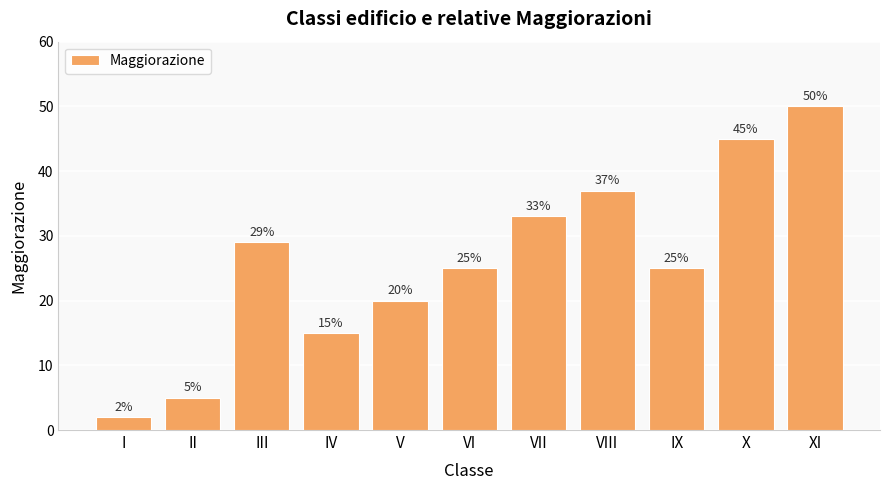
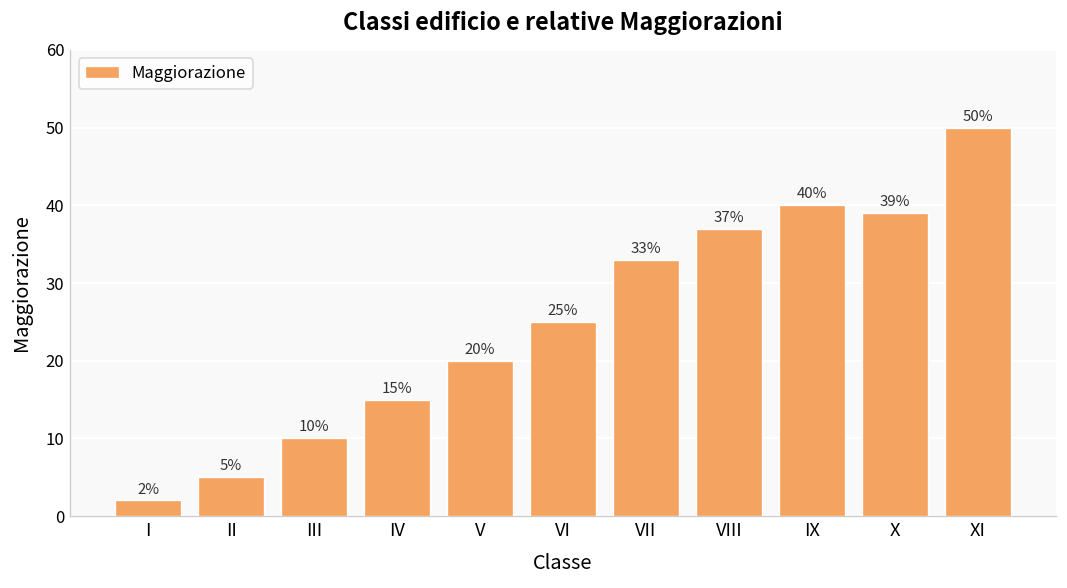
III: 29% -> 10%
IX: 25% -> 40%
X: 45% -> 39%
